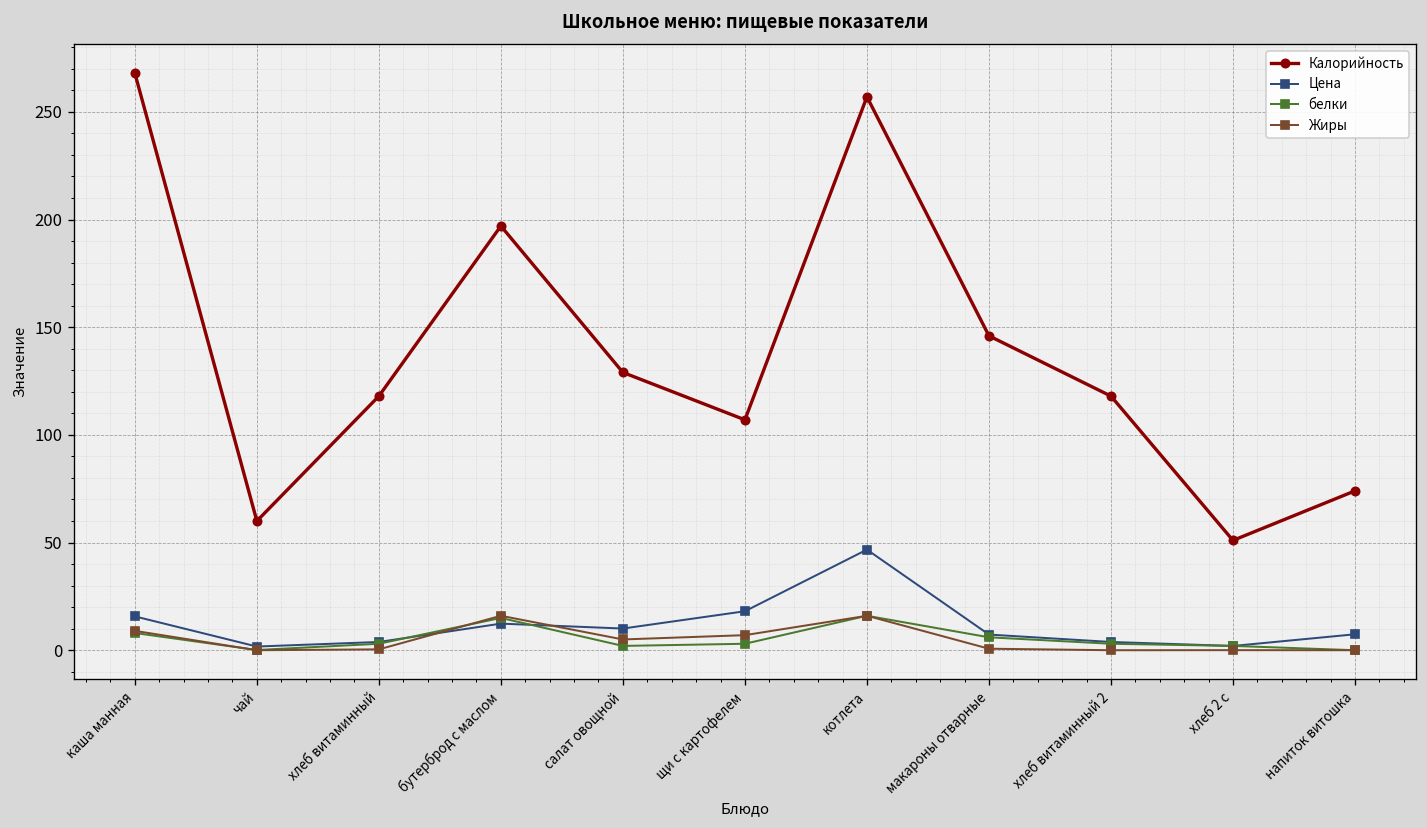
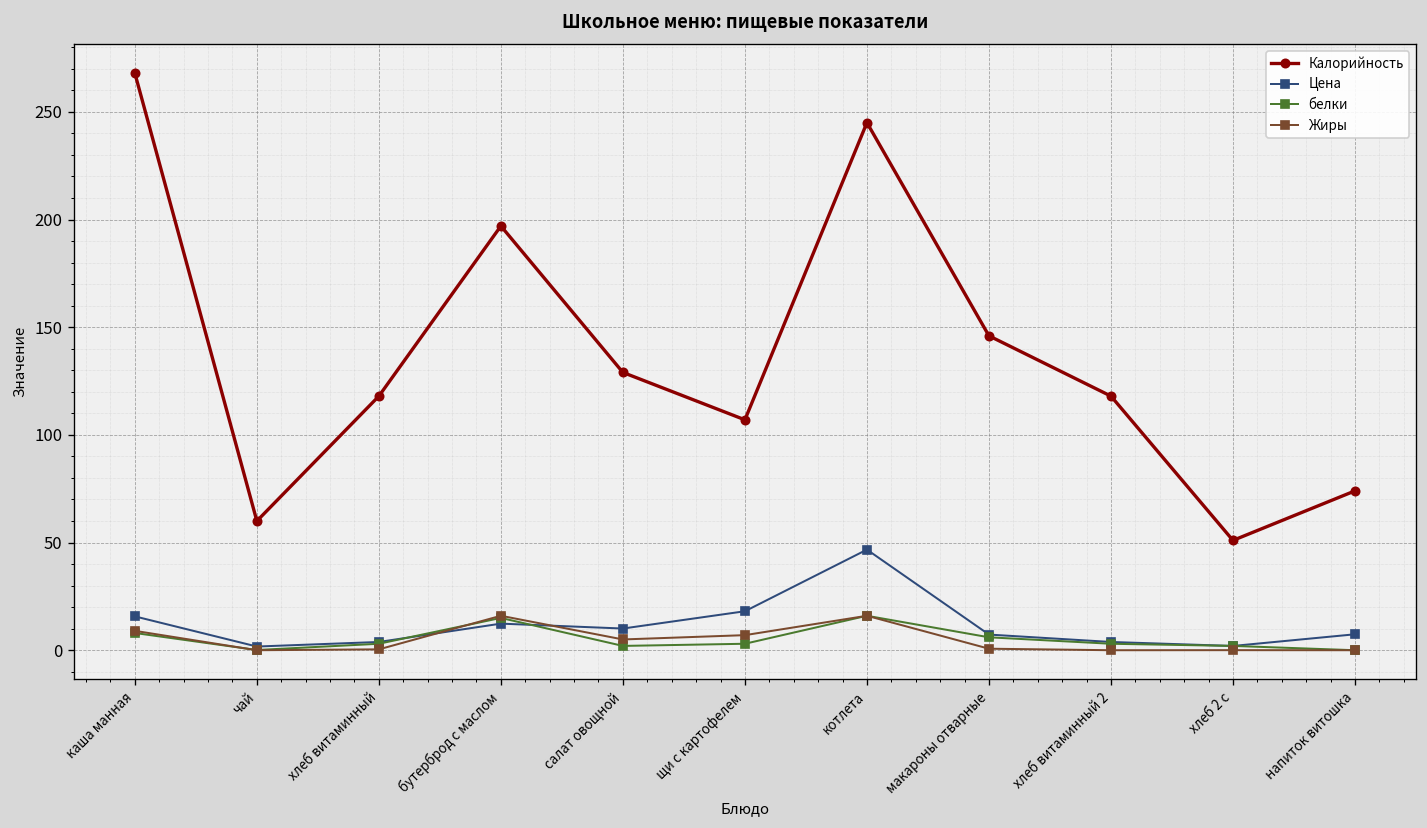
Калорийность, котлета: 257 -> 245
